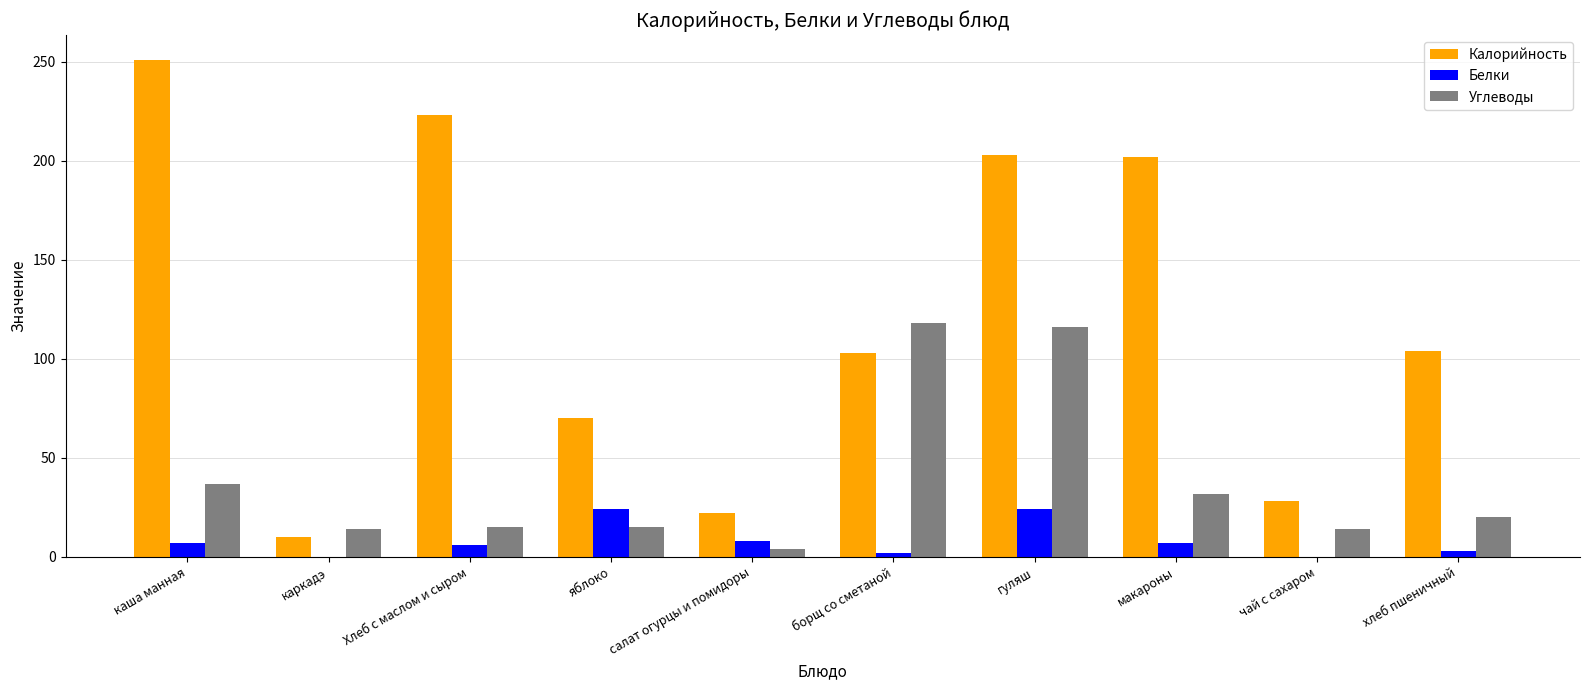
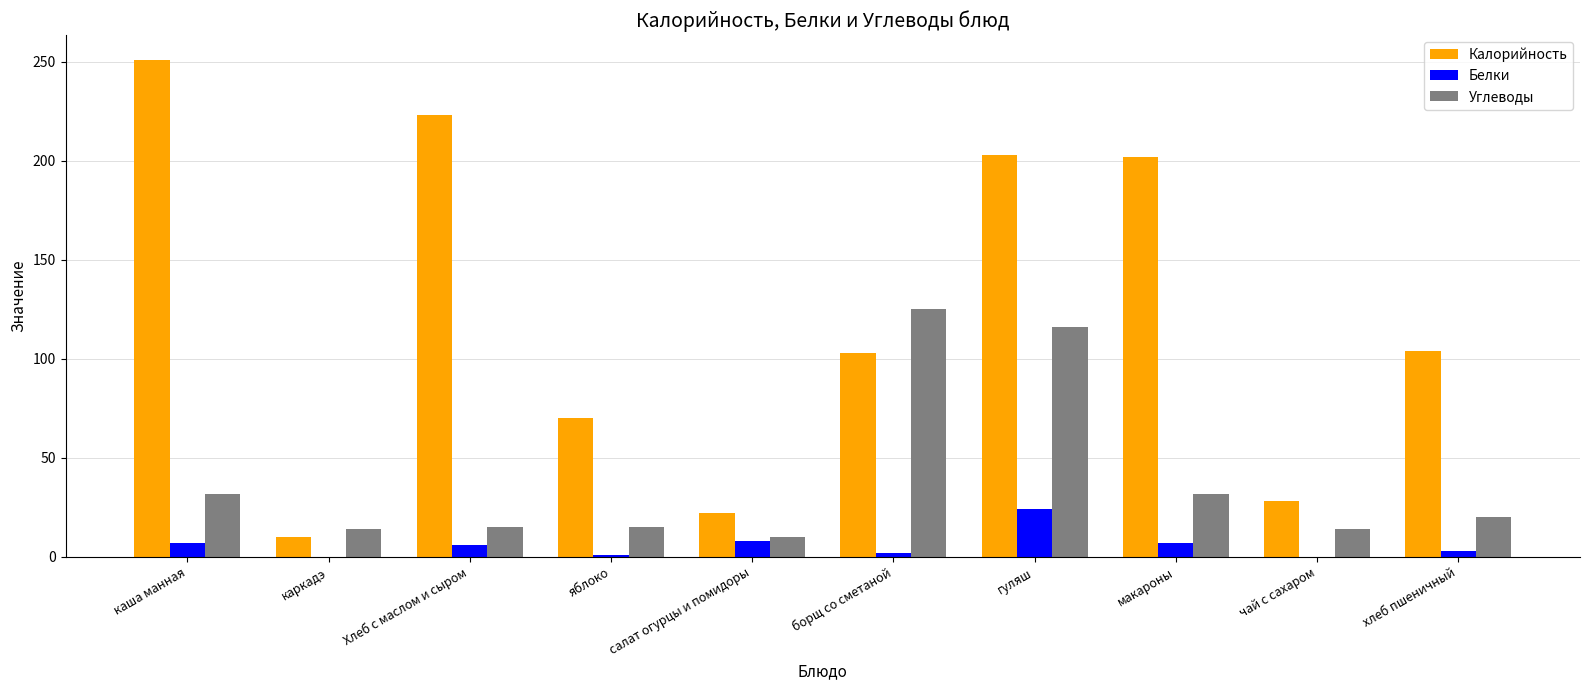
Углеводы, каша манная: 37 -> 32
Белки, яблоко: 24 -> 1
Углеводы, салат огурцы и помидоры: 4 -> 10
Углеводы, борщ со сметаной: 118 -> 125
